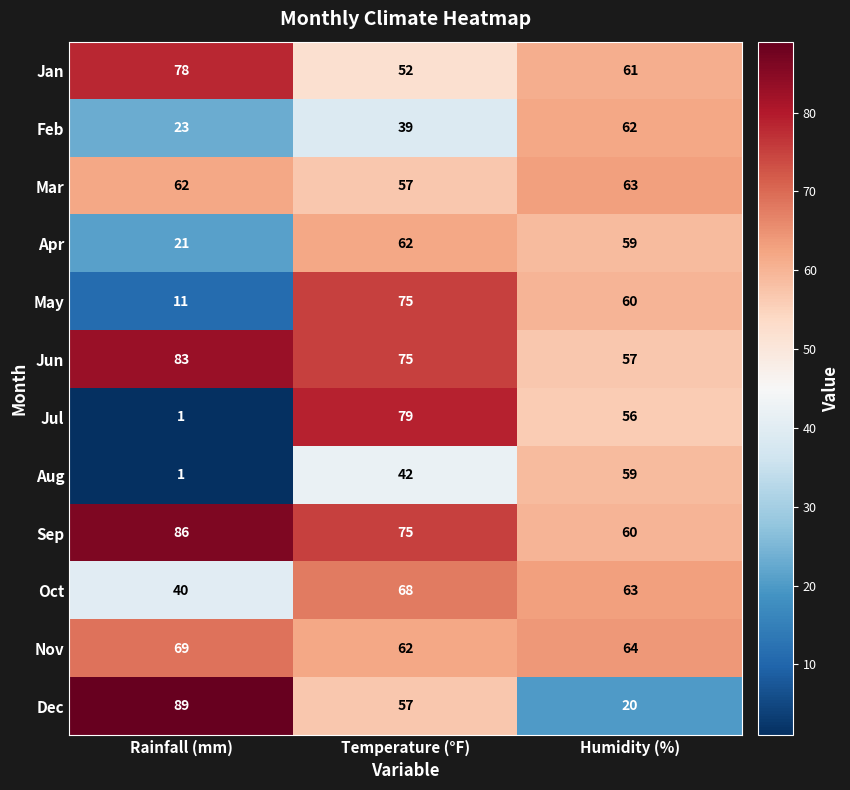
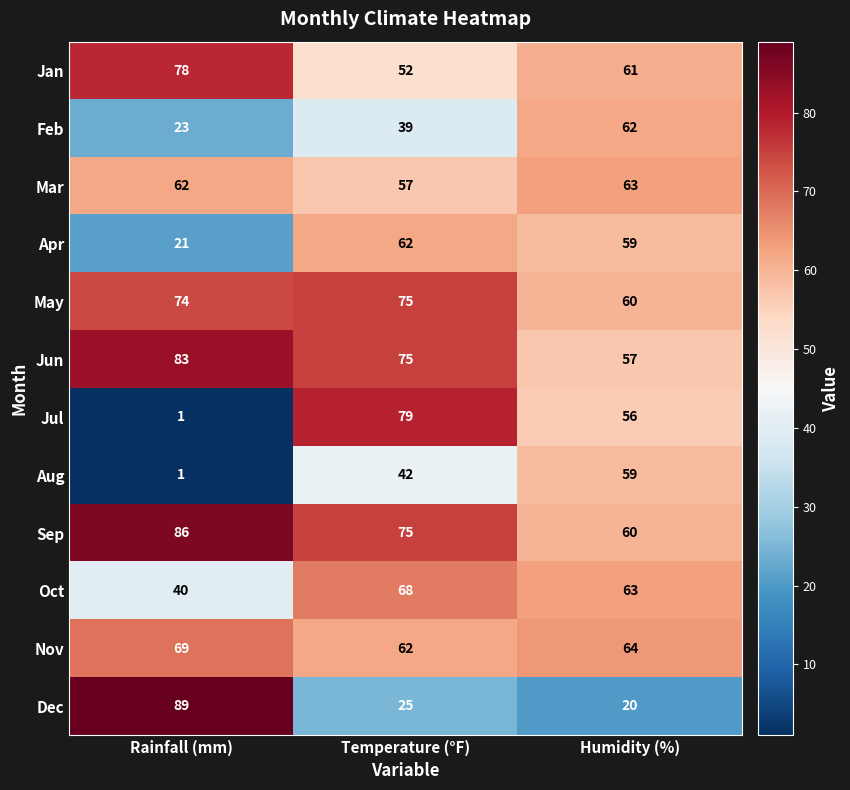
May, Rainfall (mm): 11 -> 74
Dec, Temperature (°F): 57 -> 25
